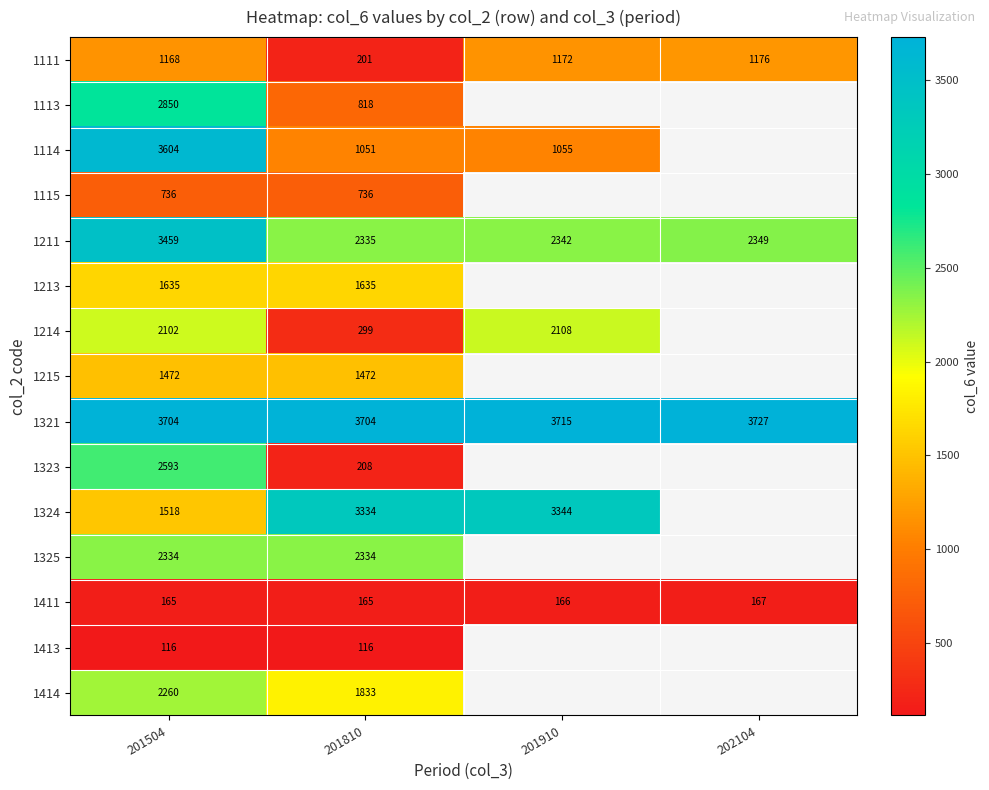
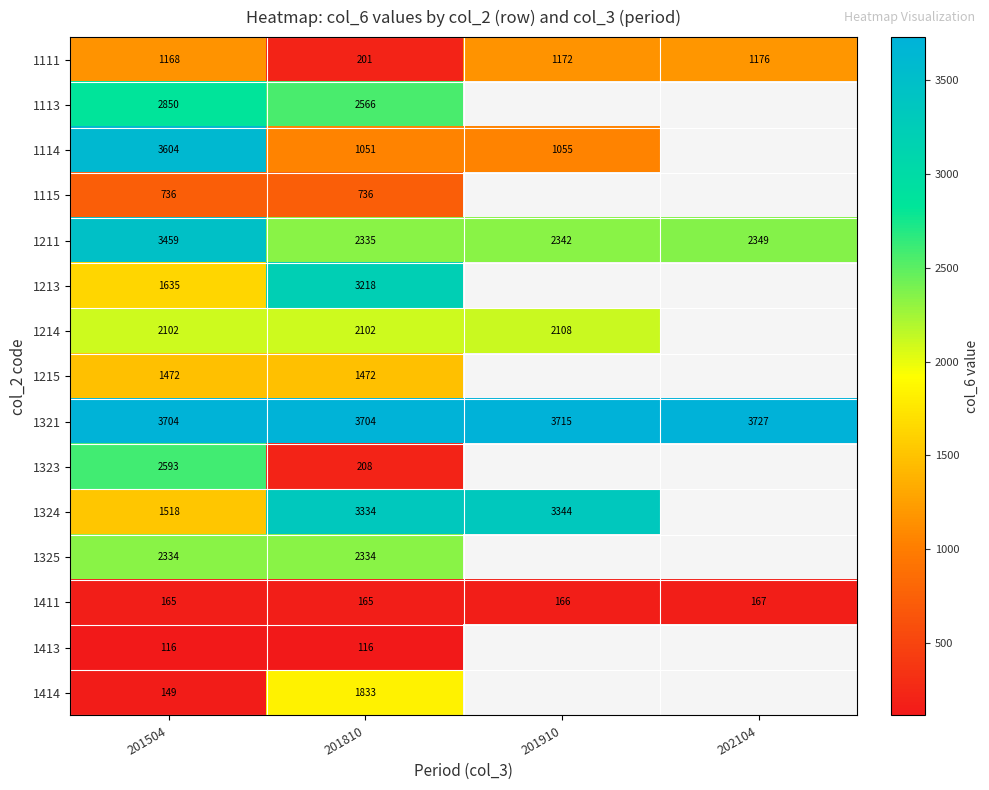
1113, 201810: 818 -> 2566
1213, 201810: 1635 -> 3218
1214, 201810: 299 -> 2102
1414, 201504: 2260 -> 149
